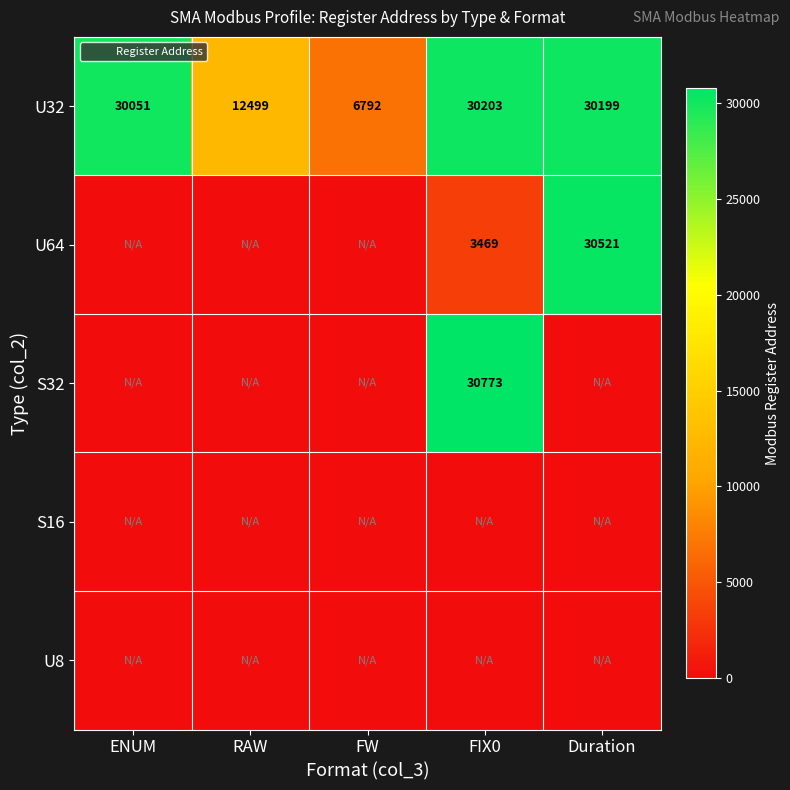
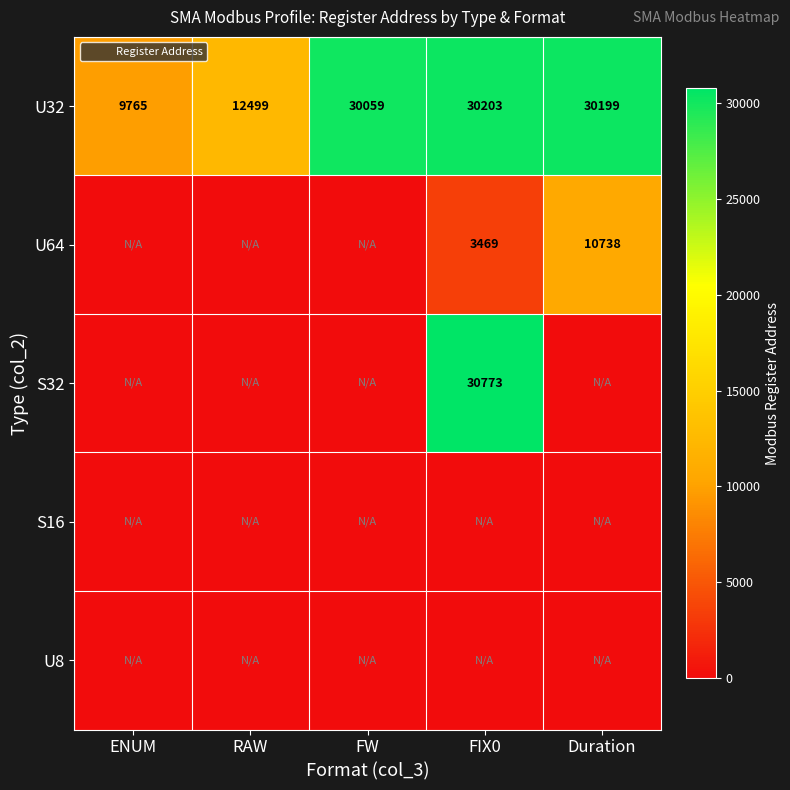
U32, ENUM: 30051 -> 9765
U32, FW: 6792 -> 30059
U64, Duration: 30521 -> 10738
